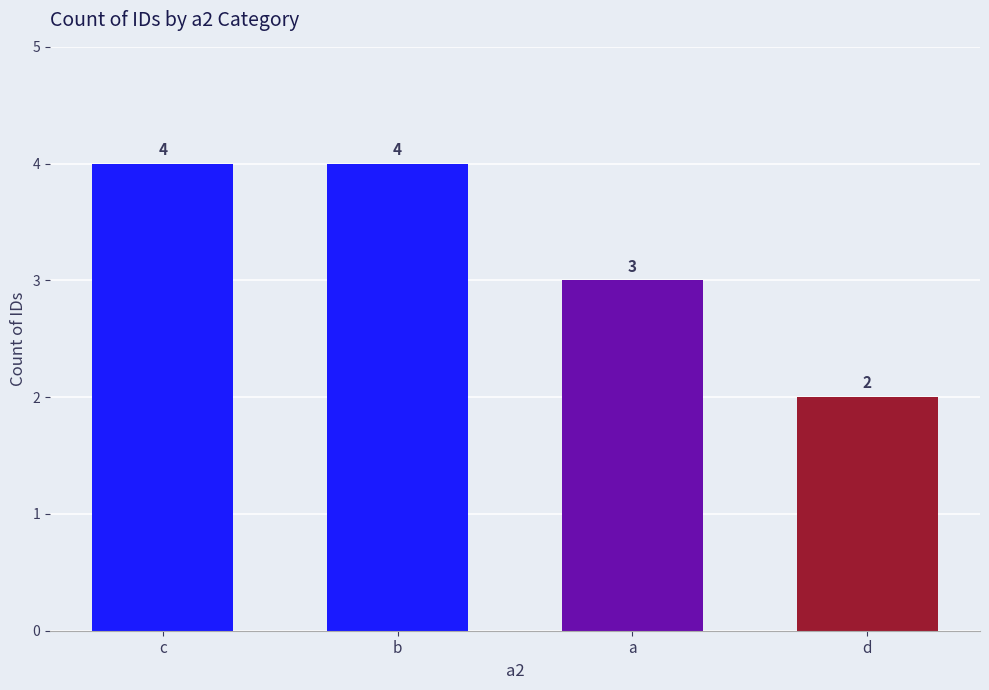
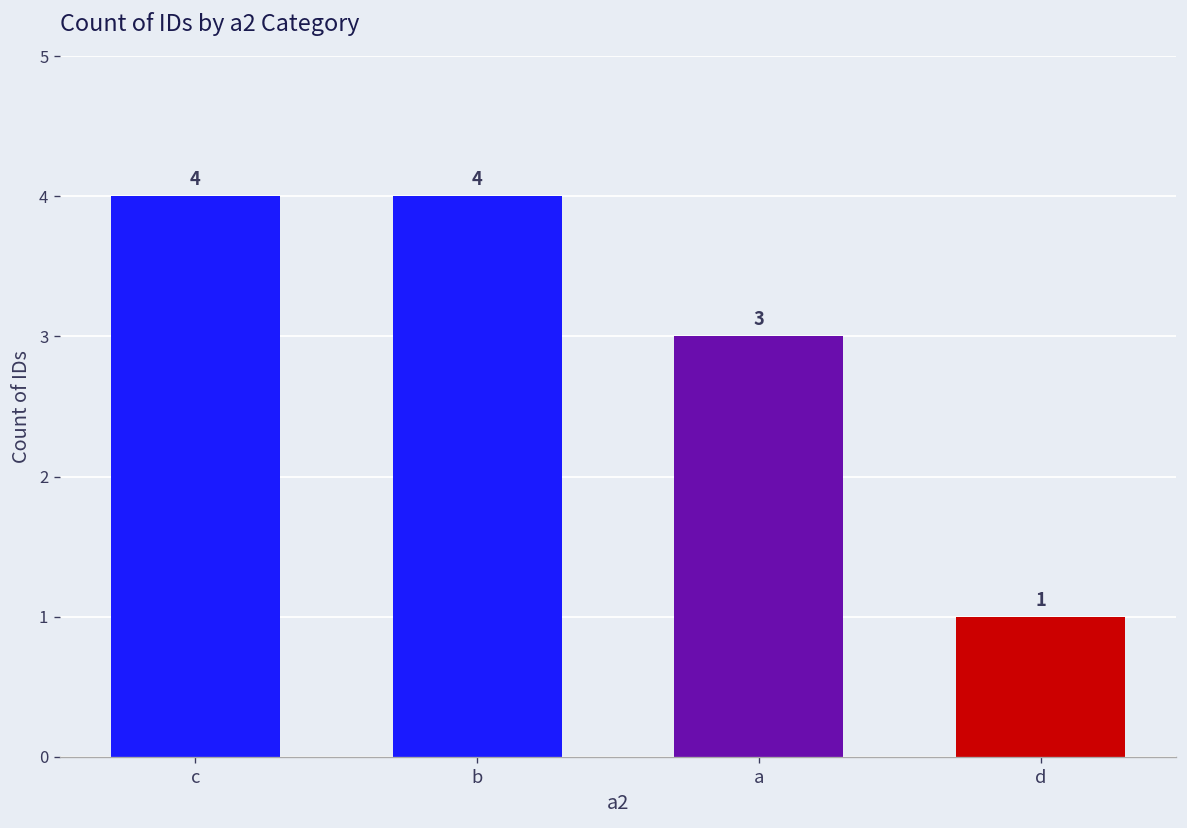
d: 2 -> 1
